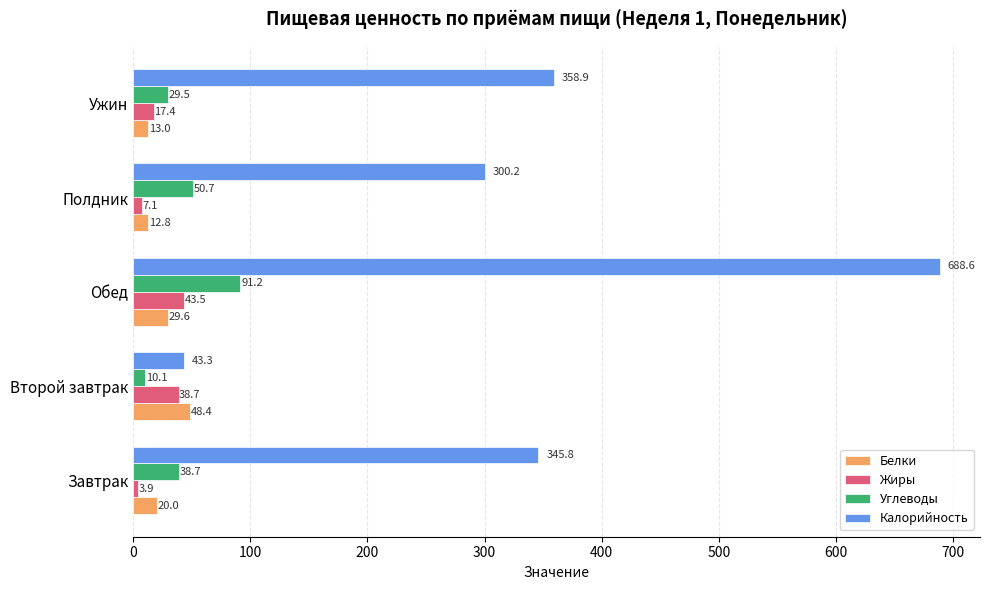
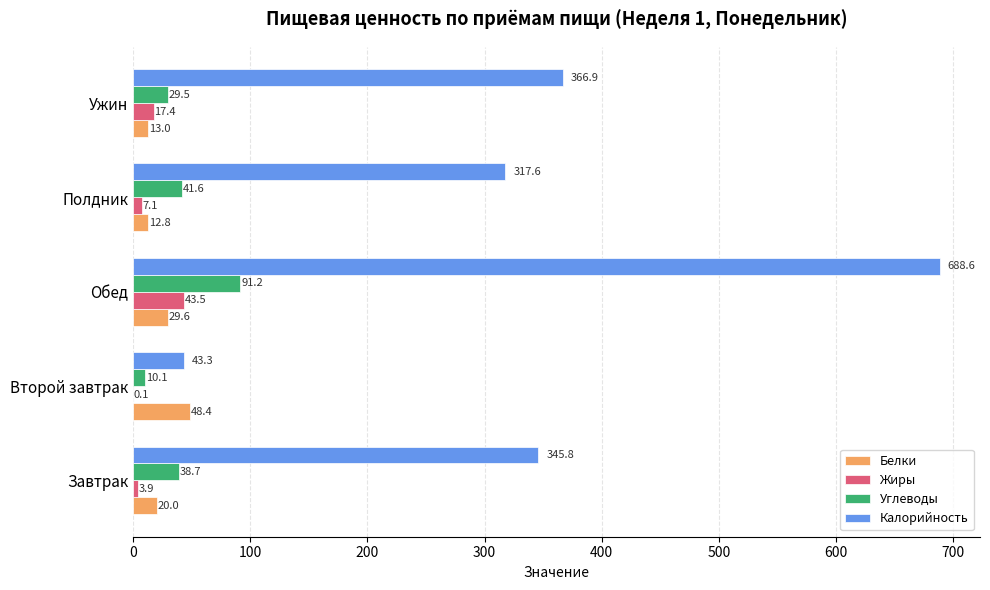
Калорийность, Ужин: 358.9 -> 366.9
Калорийность, Полдник: 300.2 -> 317.6
Углеводы, Полдник: 50.7 -> 41.6
Жиры, Второй завтрак: 38.7 -> 0.1
